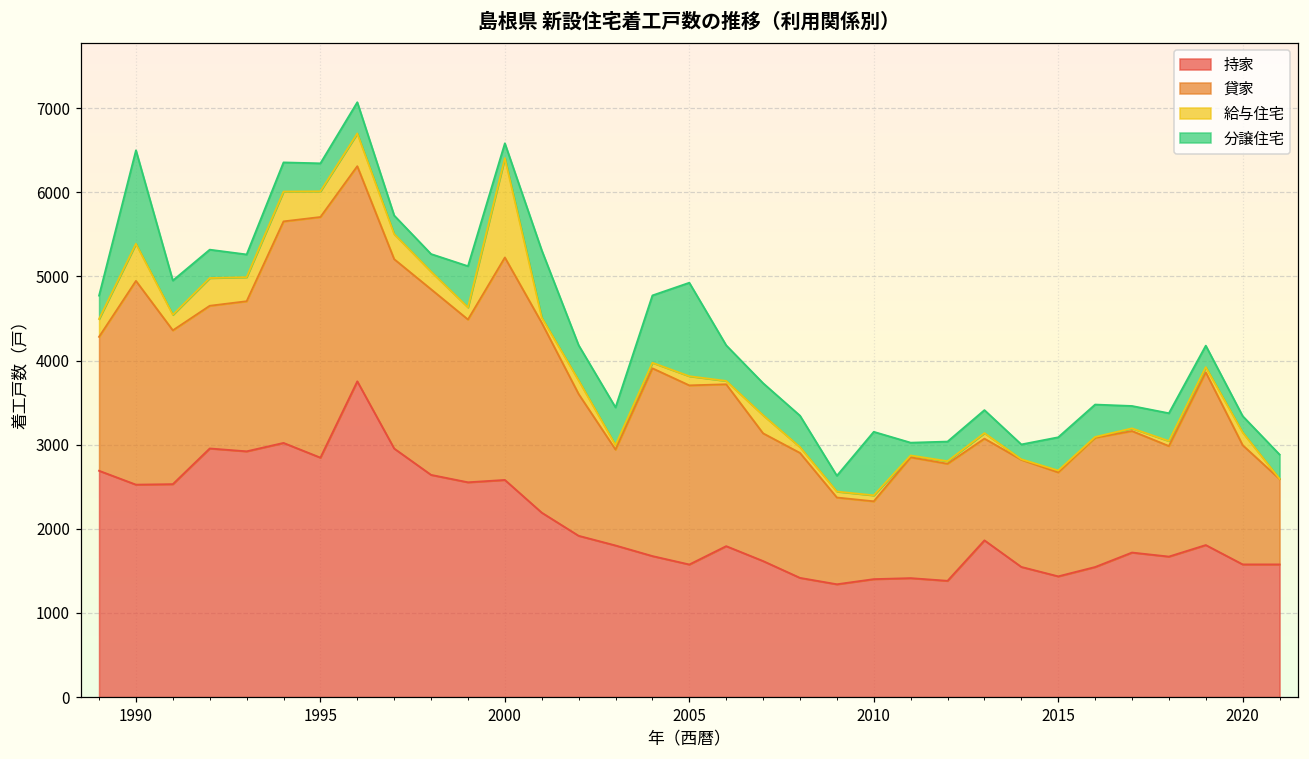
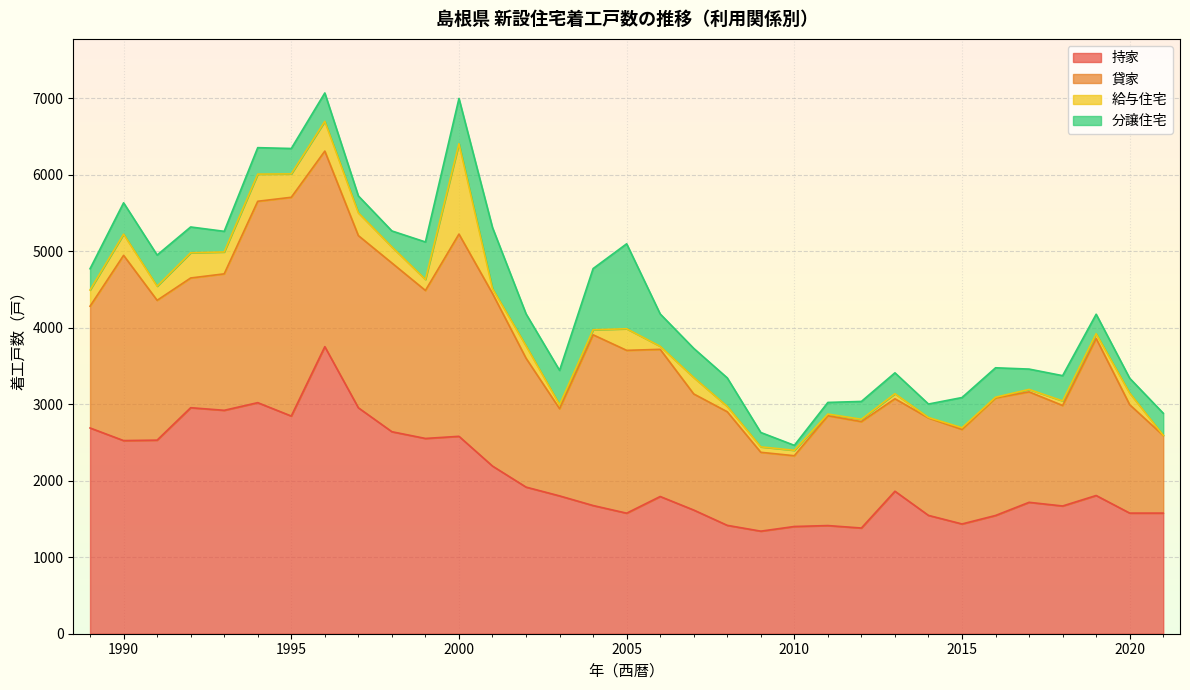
給与住宅, 1990: 400 -> 300
分譲住宅, 1990: 1100 -> 400
分譲住宅, 2000: 200 -> 600
給与住宅, 2005: 100 -> 300
分譲住宅, 2010: 800 -> 100
